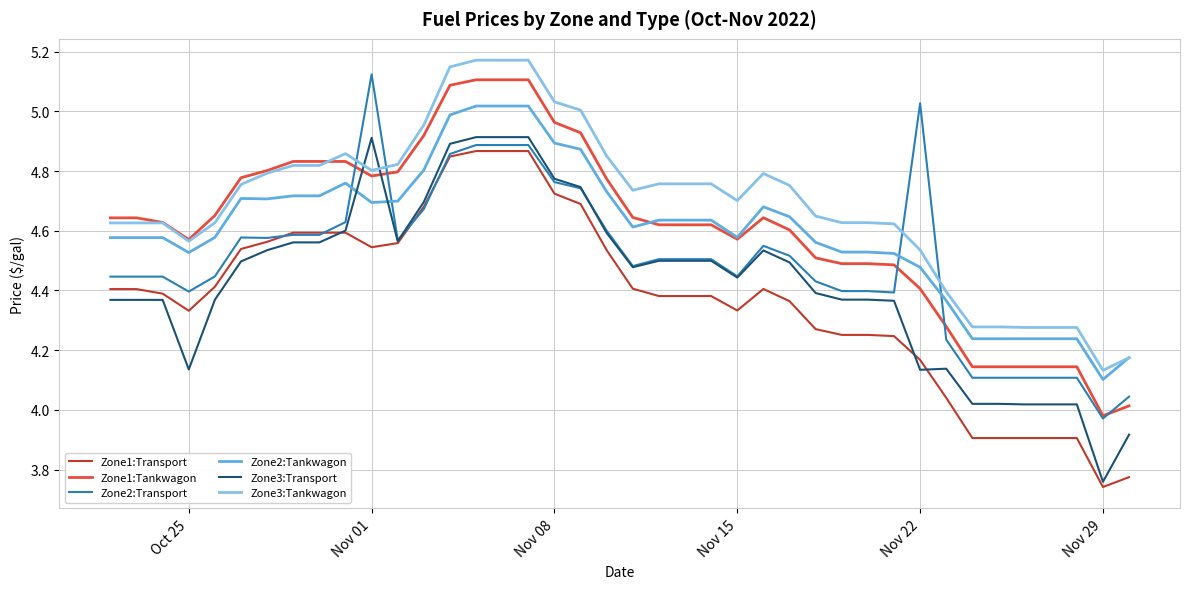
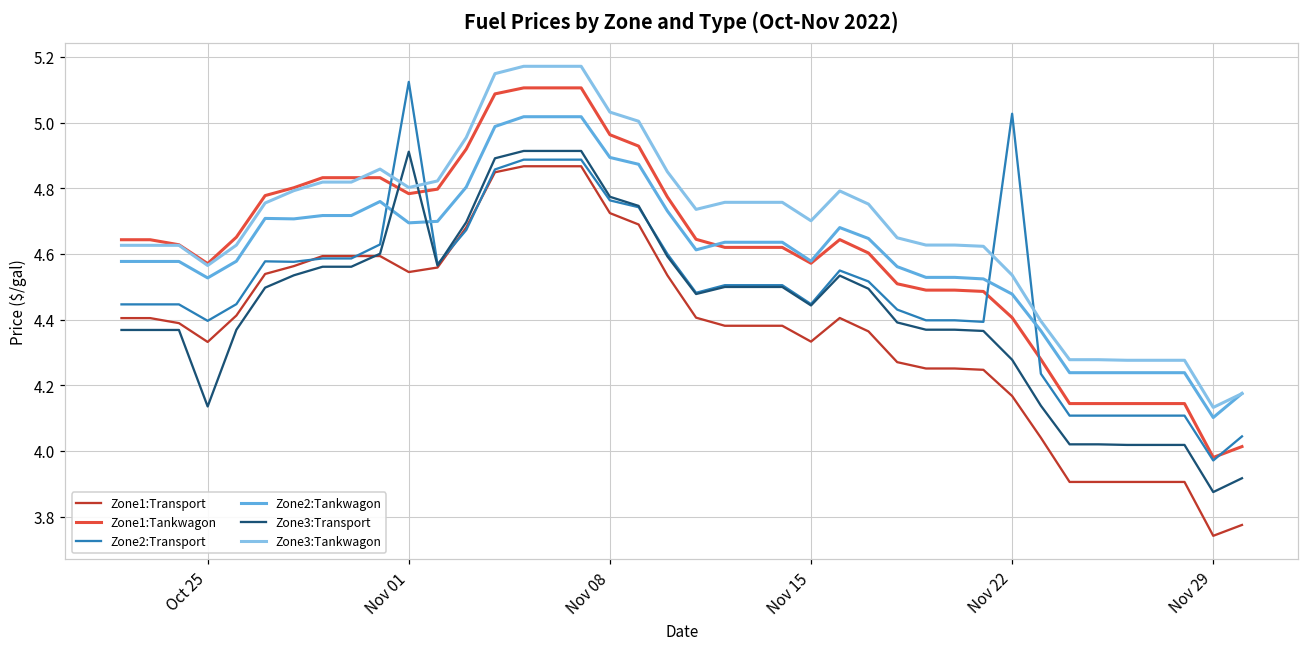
Zone3:Transport, Nov 22: 4.13 -> 4.28
Zone3:Transport, Nov 29: 3.76 -> 3.87
